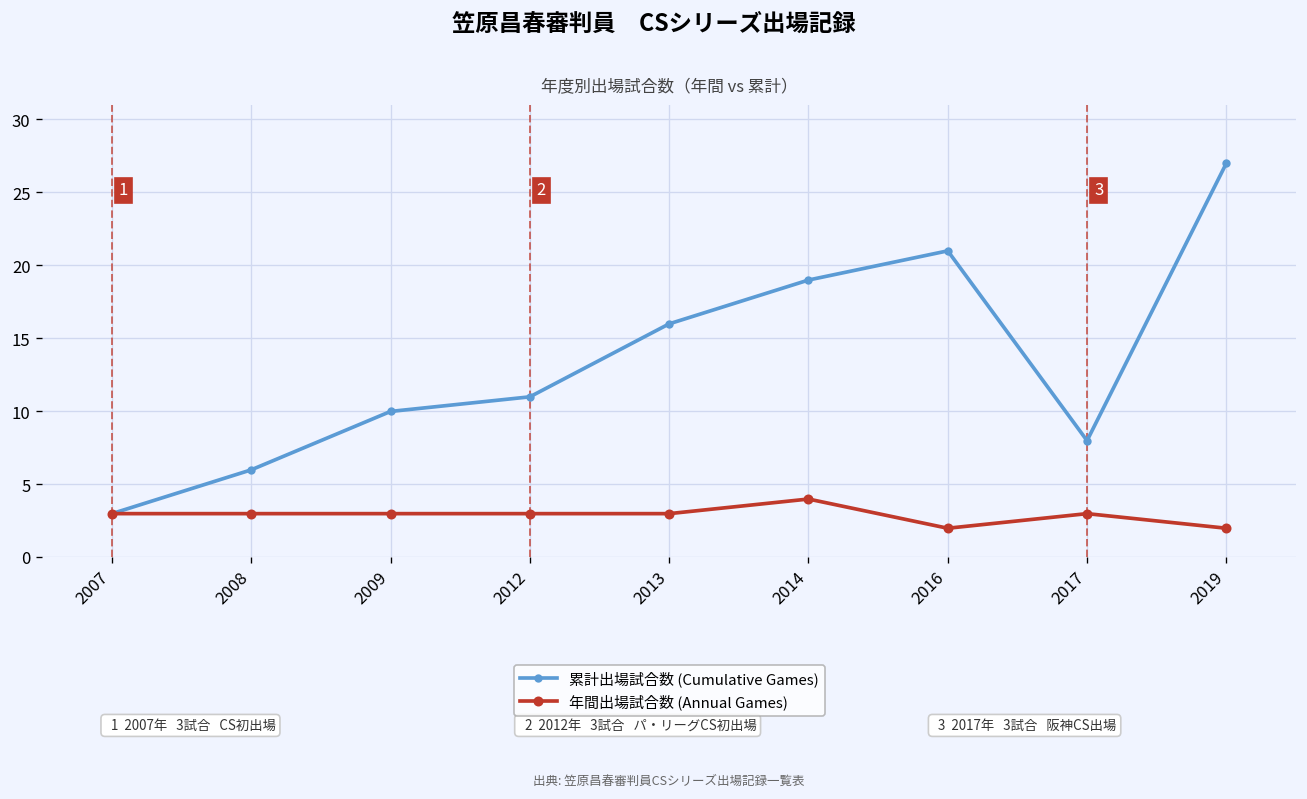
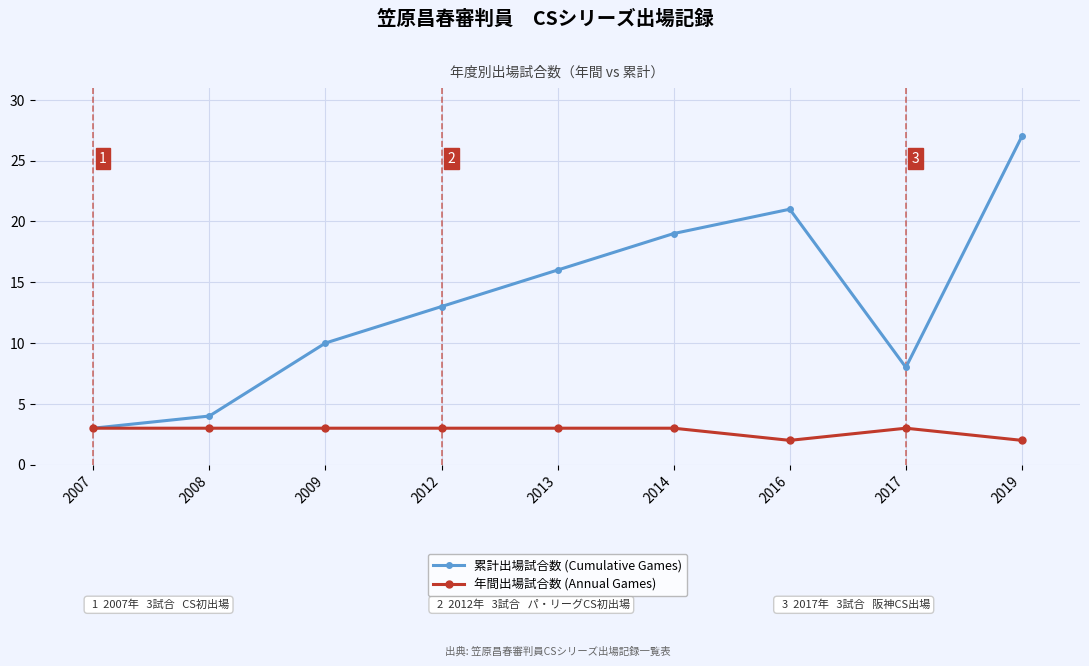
累計出場試合数 (Cumulative Games), 2008: 6 -> 4
累計出場試合数 (Cumulative Games), 2012: 11 -> 13
年間出場試合数 (Annual Games), 2014: 4 -> 3
